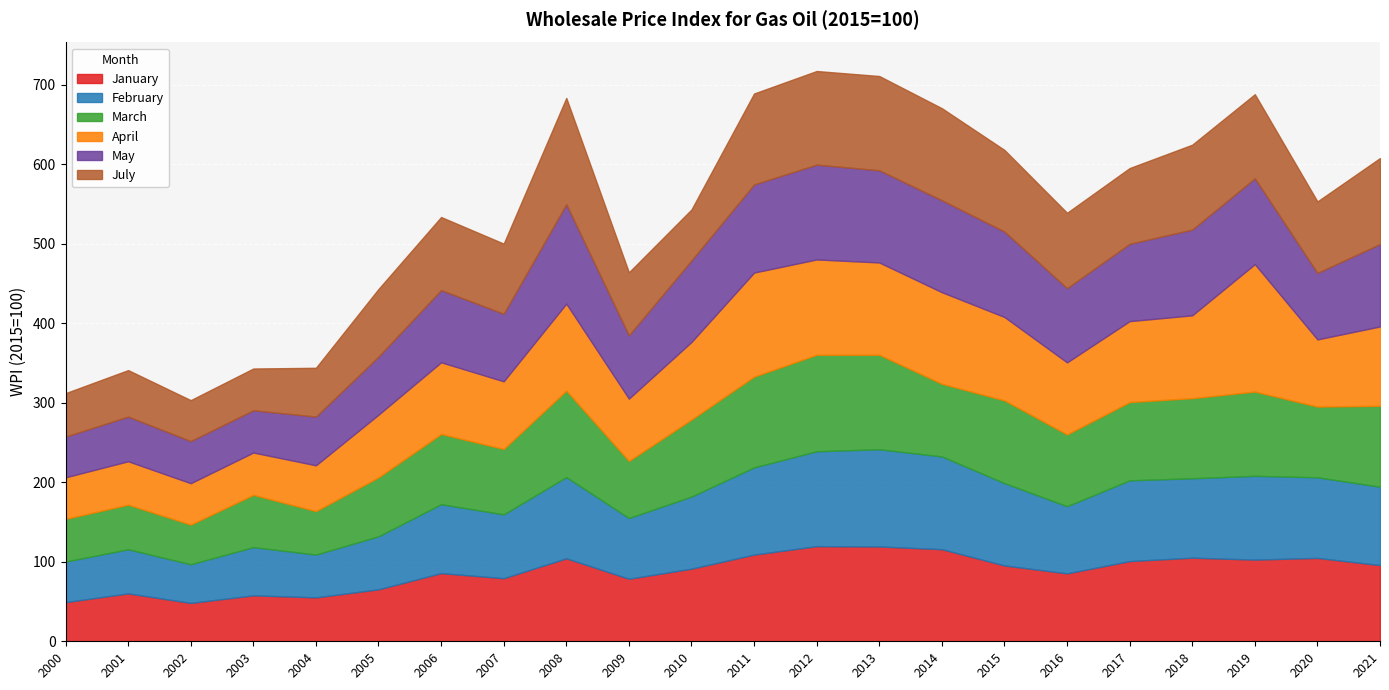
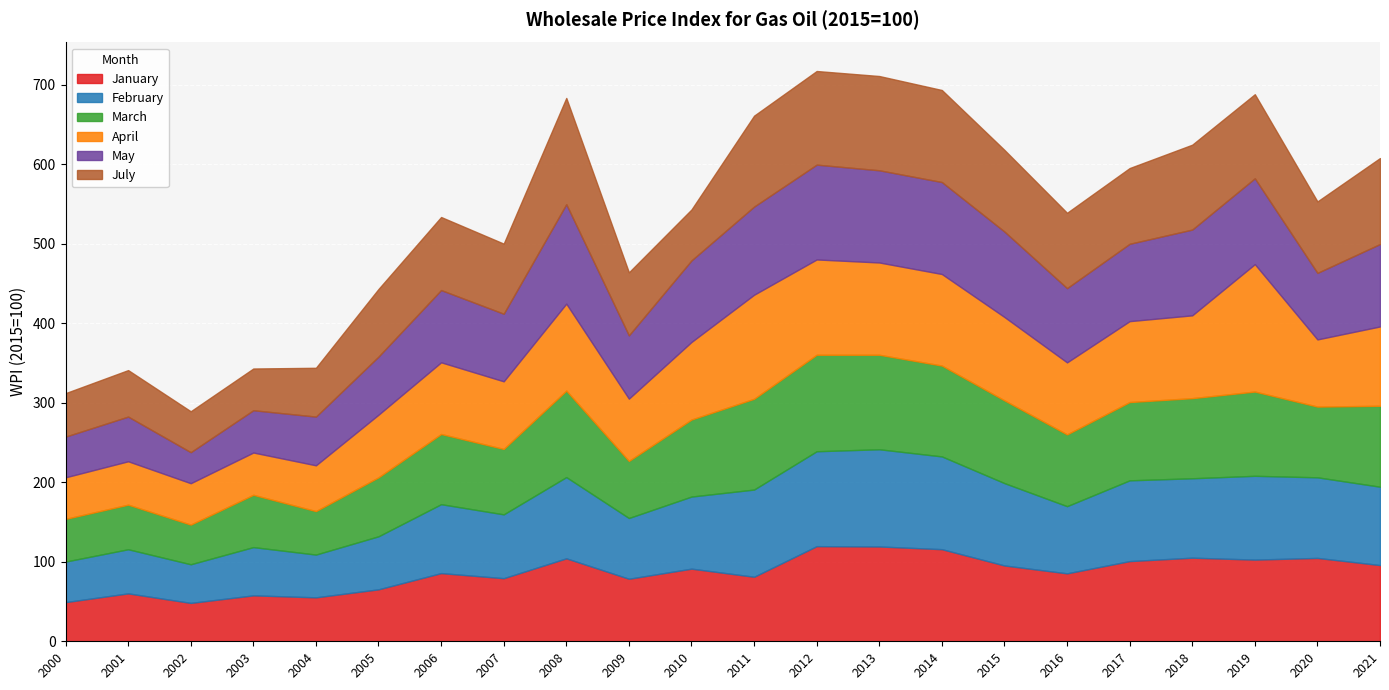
May, 2002: 50 -> 40
January, 2011: 110 -> 80
March, 2014: 90 -> 110
